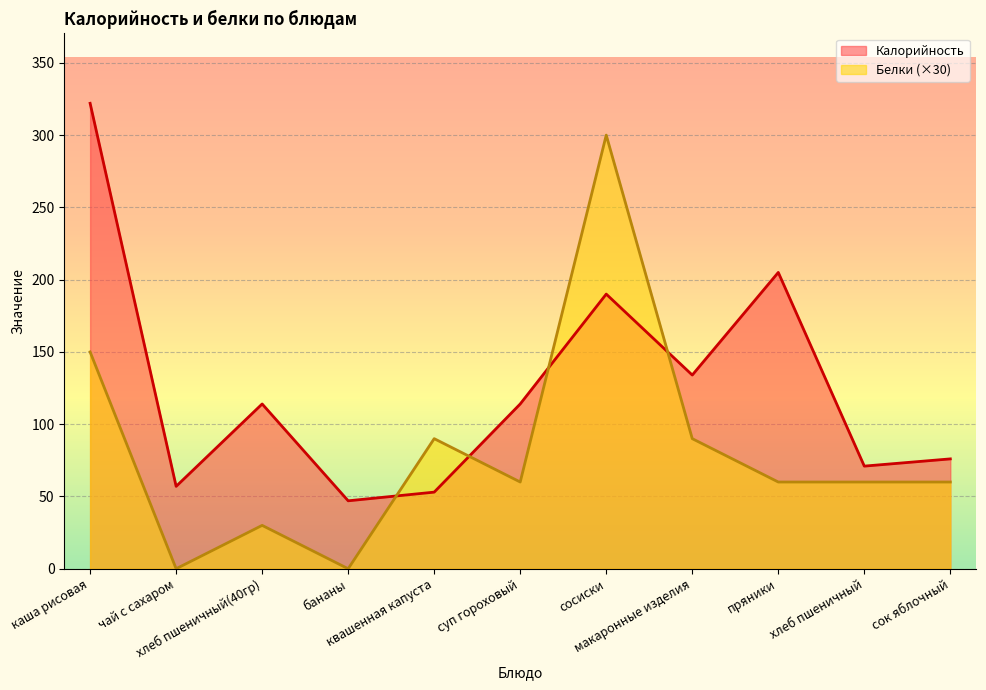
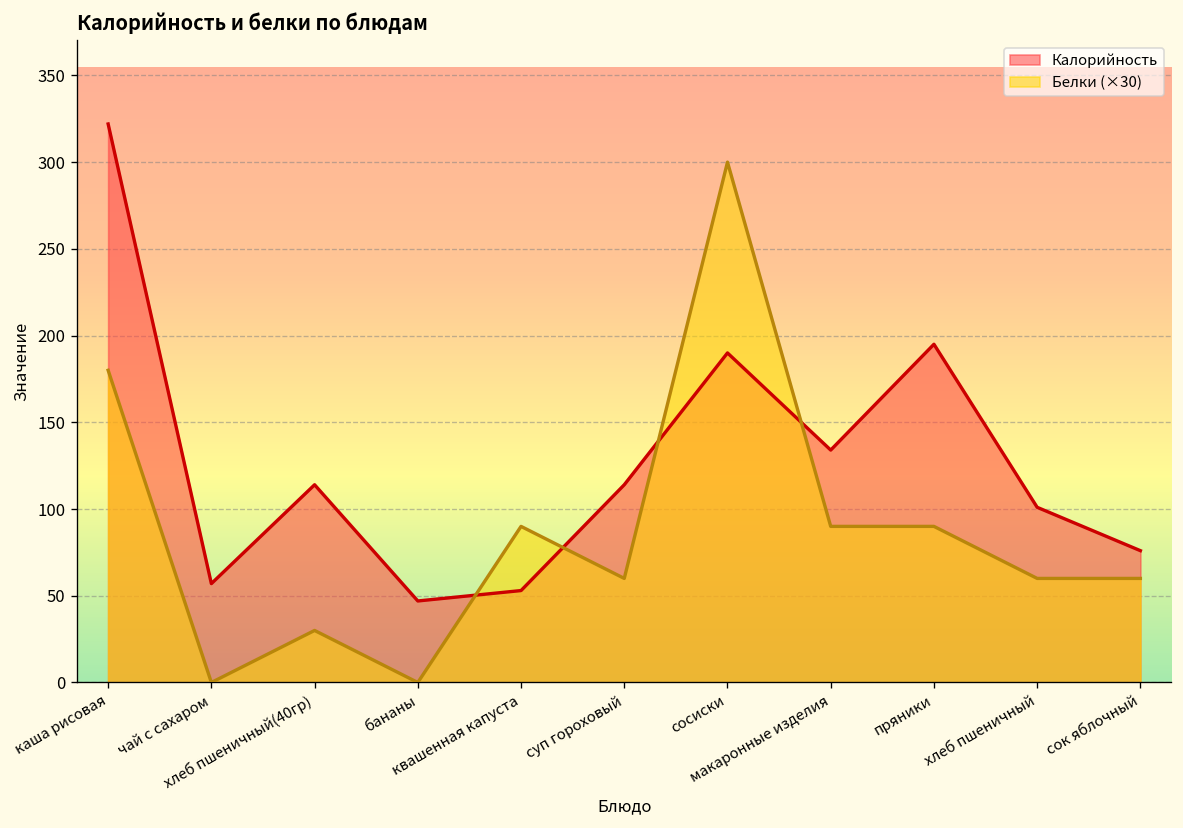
Белки (×30), каша рисовая: 150 -> 180
Калорийность, пряники: 205 -> 195
Белки (×30), пряники: 60 -> 90
Калорийность, хлеб пшеничный: 71 -> 101
